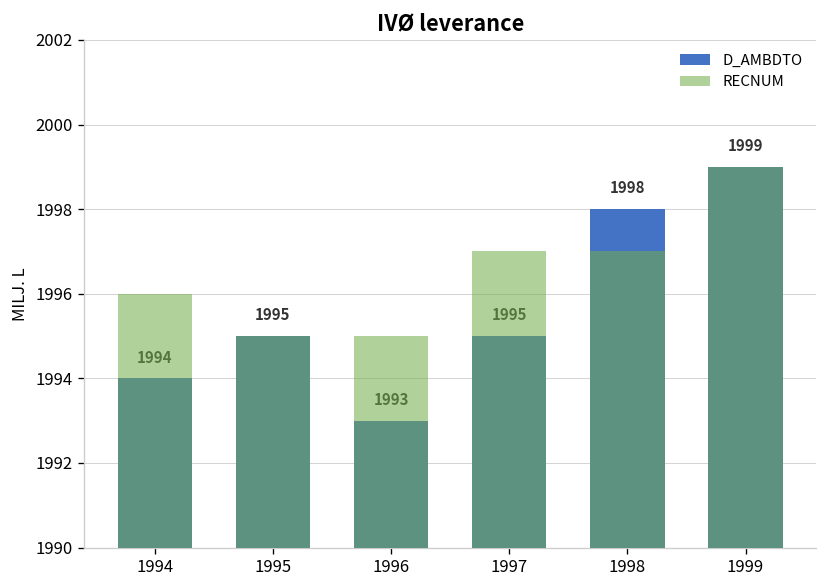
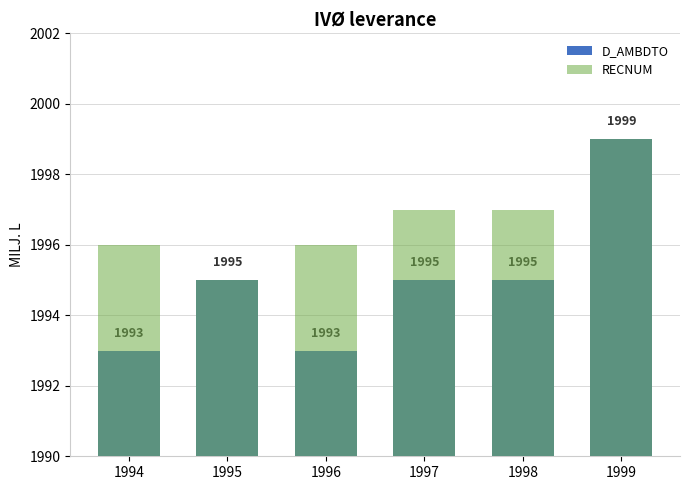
D_AMBDTO, 1994: 1994 -> 1993
RECNUM, 1996: 1995 -> 1996
D_AMBDTO, 1998: 1998 -> 1995
